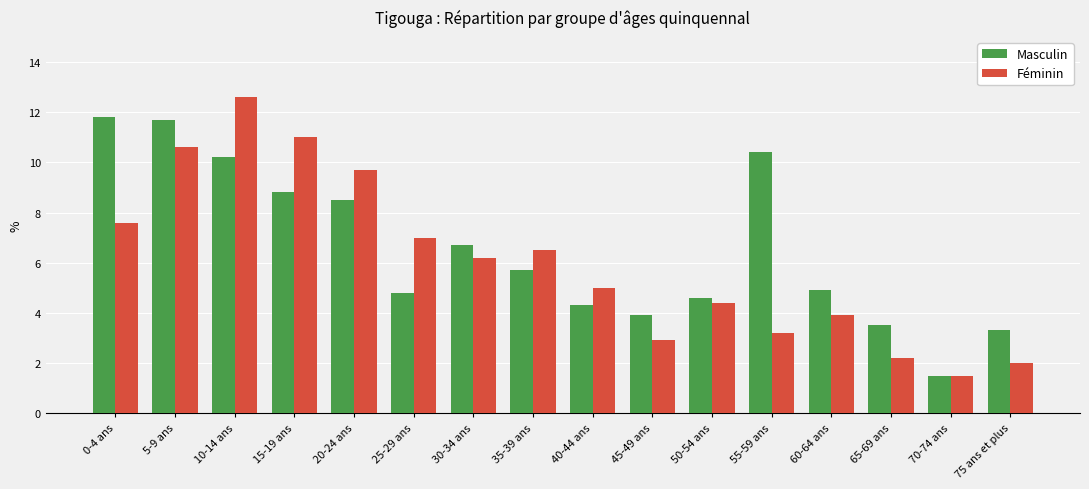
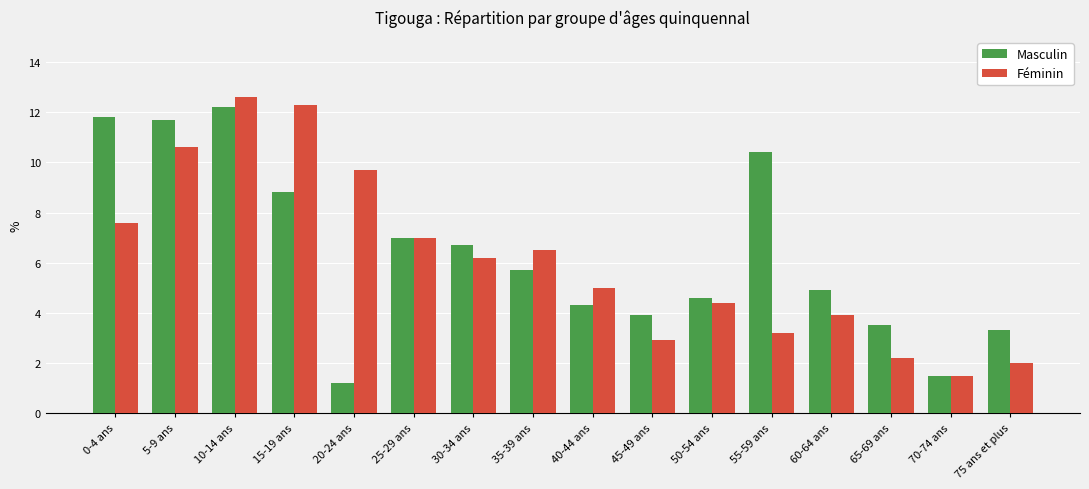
Masculin, 10-14 ans: 10.2 -> 12.2
Féminin, 15-19 ans: 11.0 -> 12.3
Masculin, 20-24 ans: 8.5 -> 1.2
Masculin, 25-29 ans: 4.8 -> 7.0
